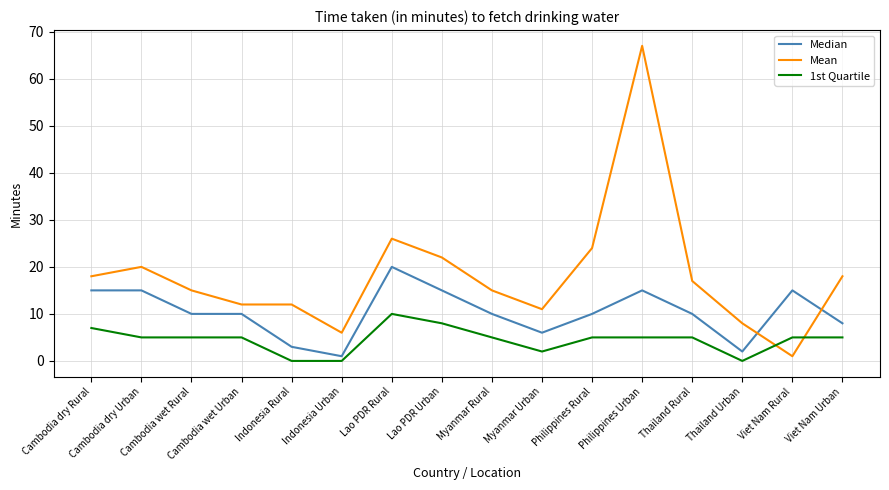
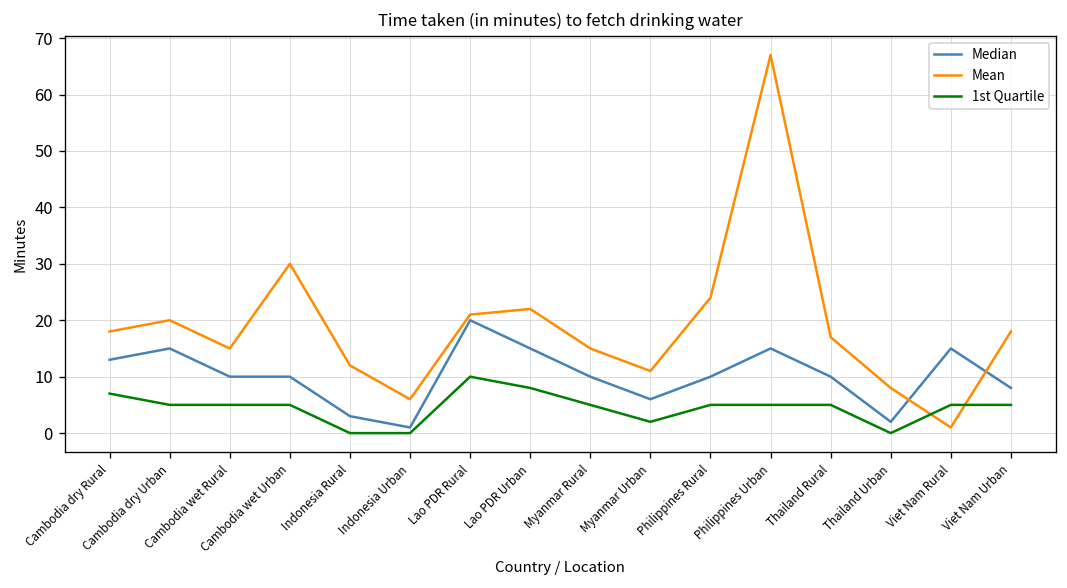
Median, Cambodia dry Rural: 15 -> 13
Mean, Cambodia wet Urban: 12 -> 30
Mean, Lao PDR Rural: 26 -> 21
